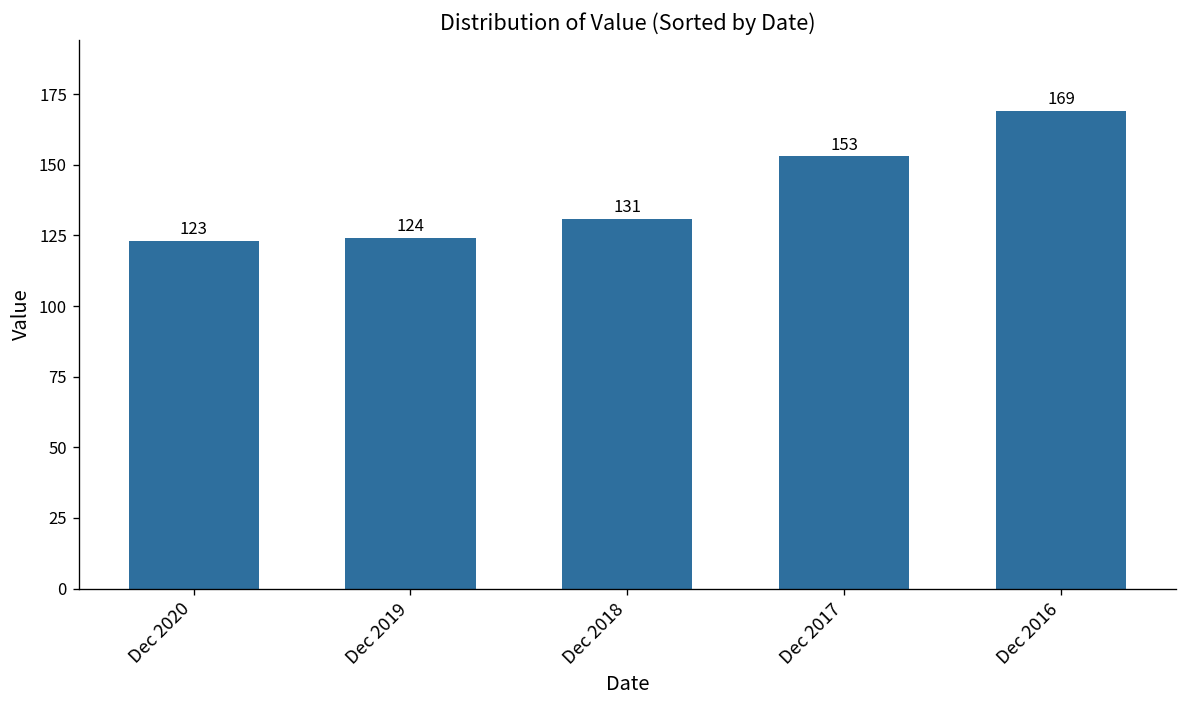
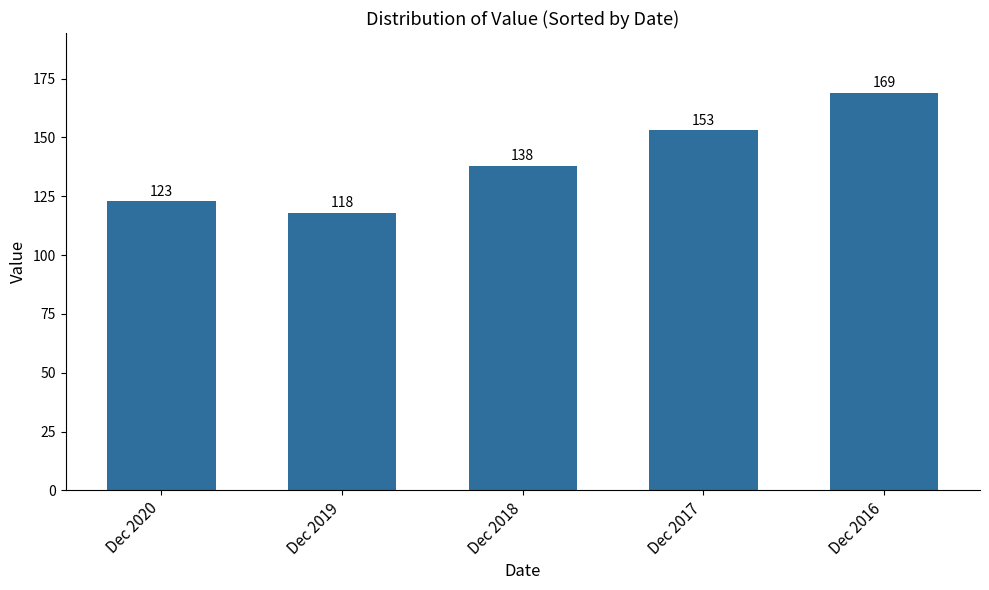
Dec 2019: 124 -> 118
Dec 2018: 131 -> 138
